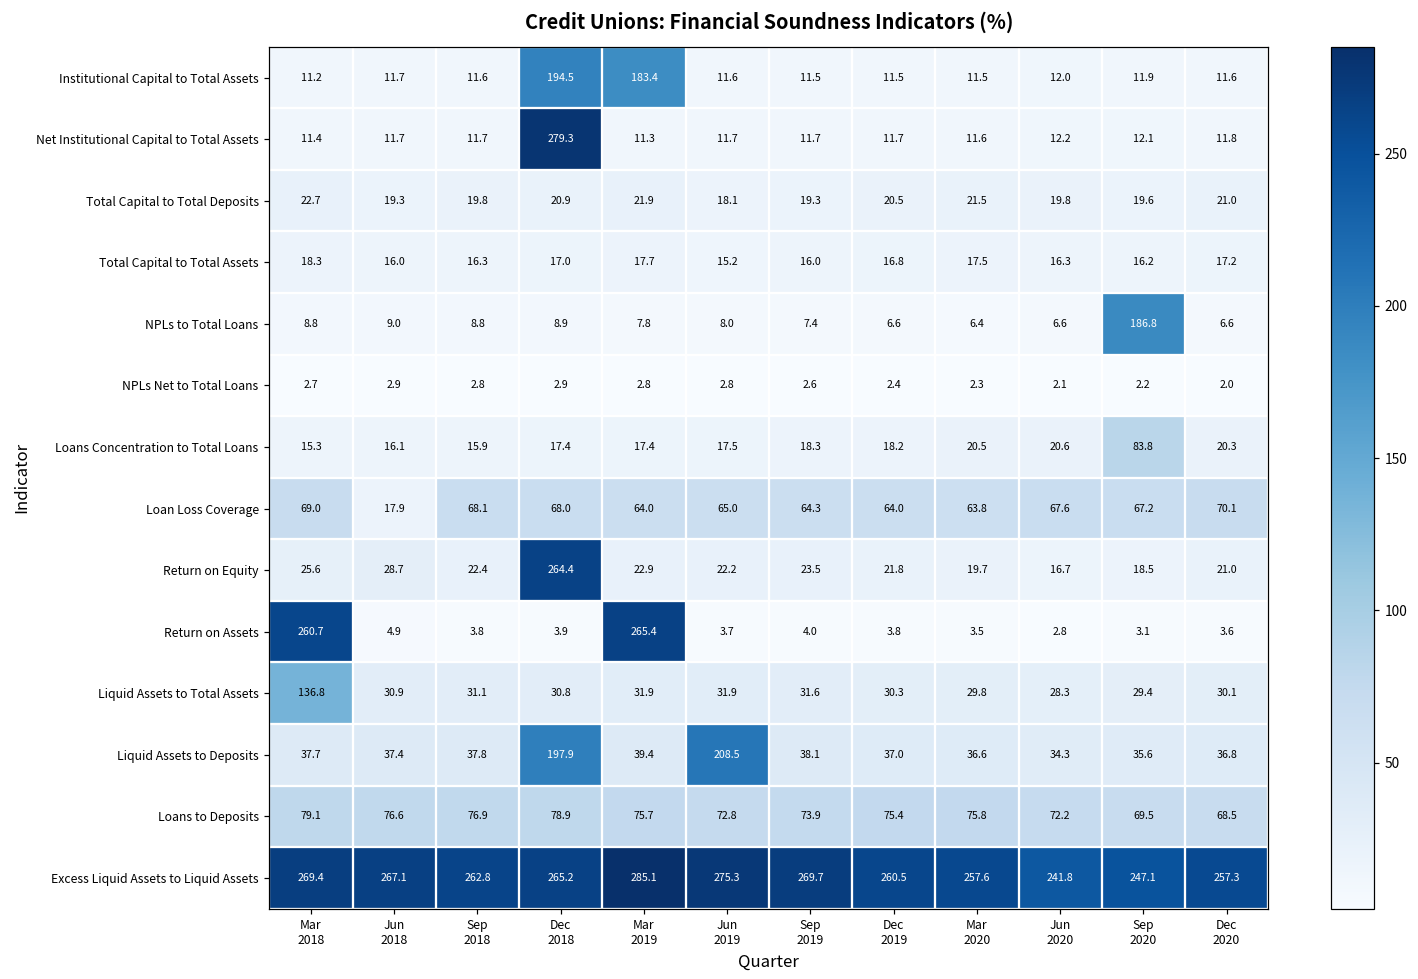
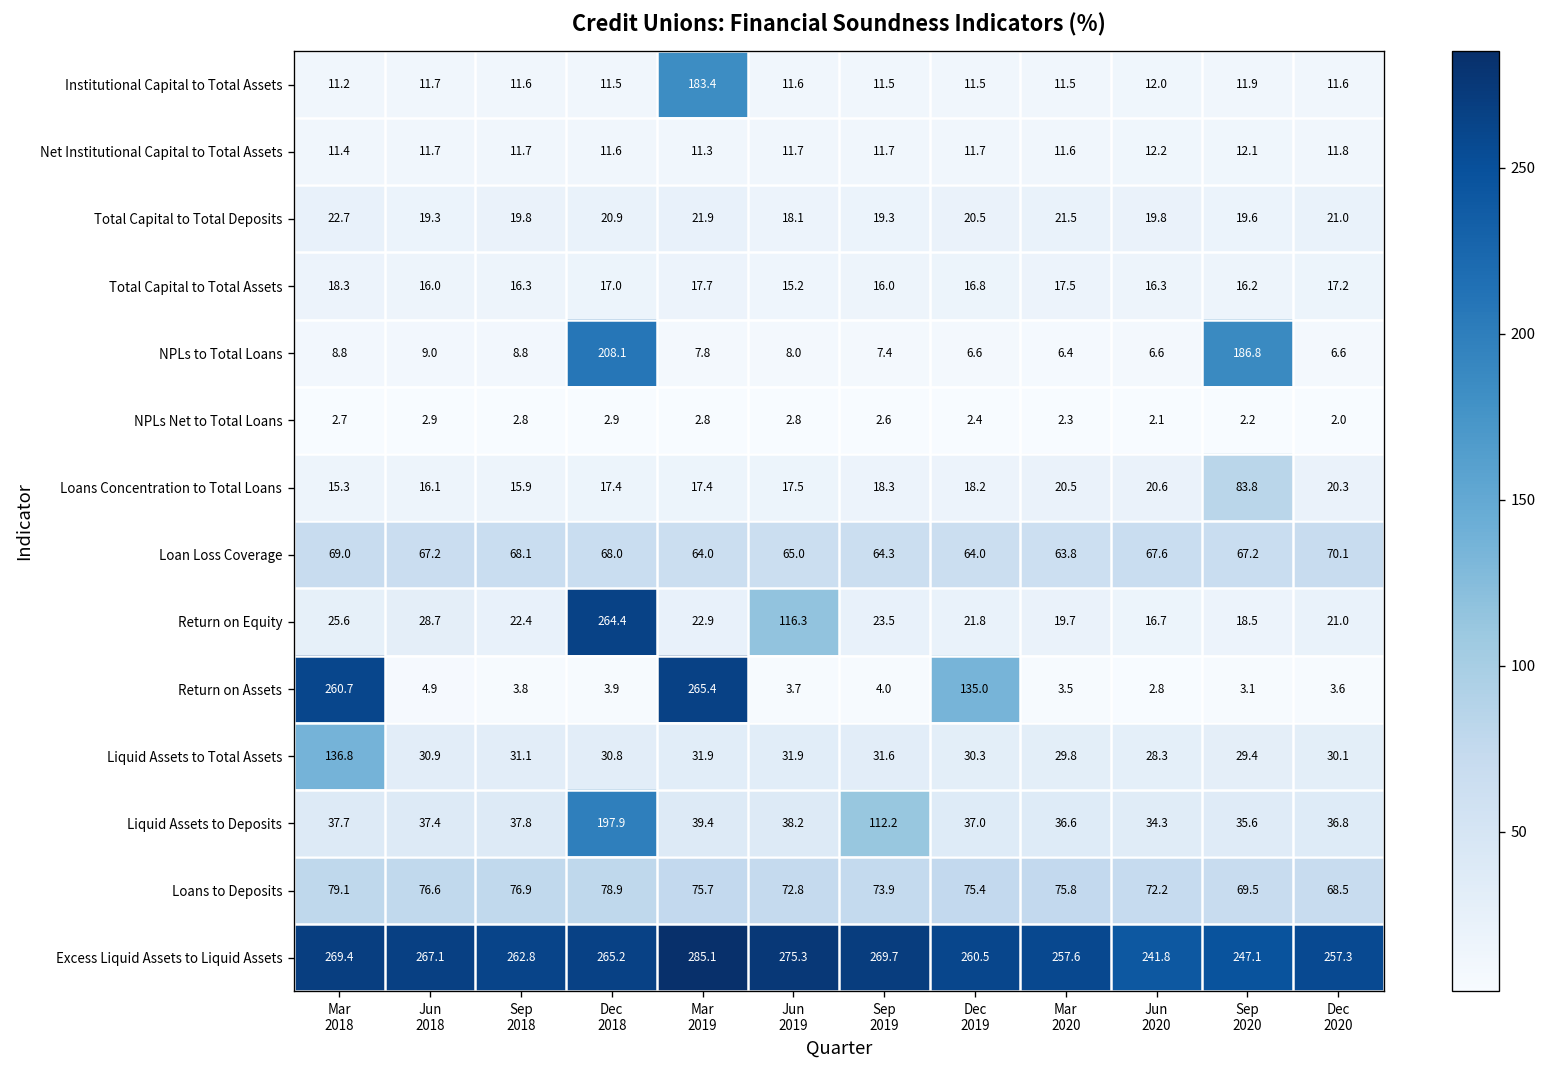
Institutional Capital to Total Assets, Dec 2018: 194.5 -> 11.5
Net Institutional Capital to Total Assets, Dec 2018: 279.3 -> 11.6
NPLs to Total Loans, Dec 2018: 8.9 -> 208.1
Loan Loss Coverage, Jun 2018: 17.9 -> 67.2
Return on Equity, Jun 2019: 22.2 -> 116.3
Return on Assets, Dec 2019: 3.8 -> 135.0
Liquid Assets to Deposits, Jun 2019: 208.5 -> 38.2
Liquid Assets to Deposits, Sep 2019: 38.1 -> 112.2
